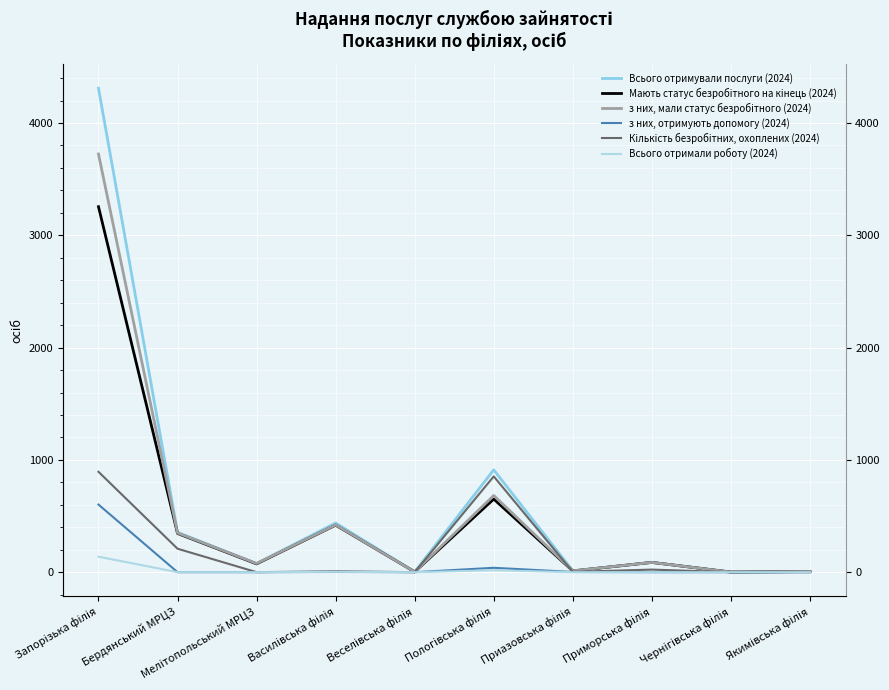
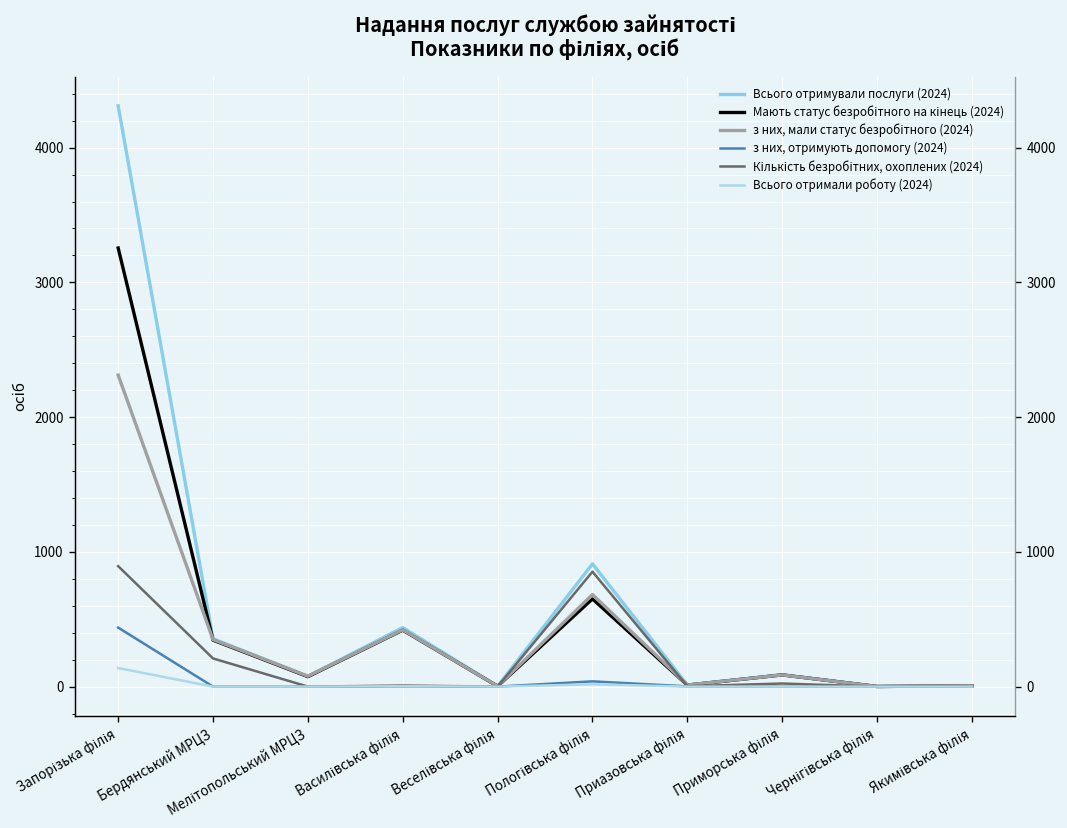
з них, мали статус безробітного (2024), Запорізька філія: 3720 -> 2310
з них, отримують допомогу (2024), Запорізька філія: 600 -> 440
